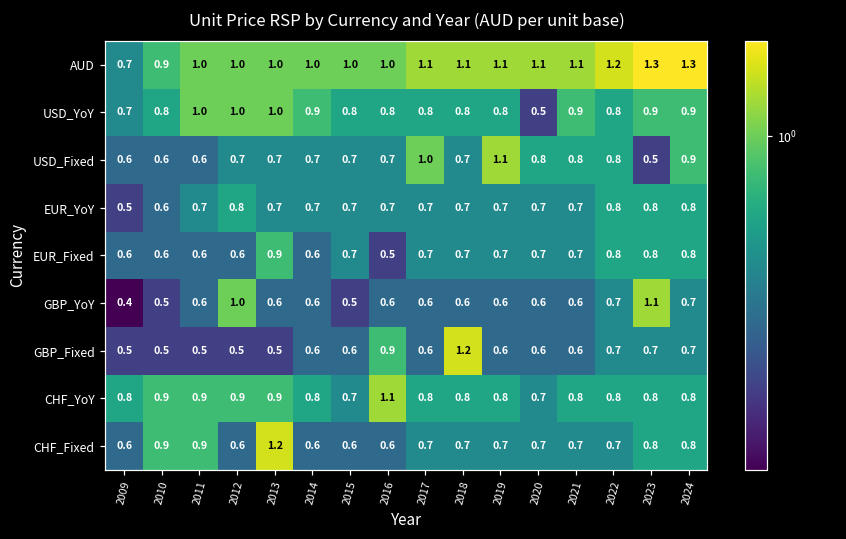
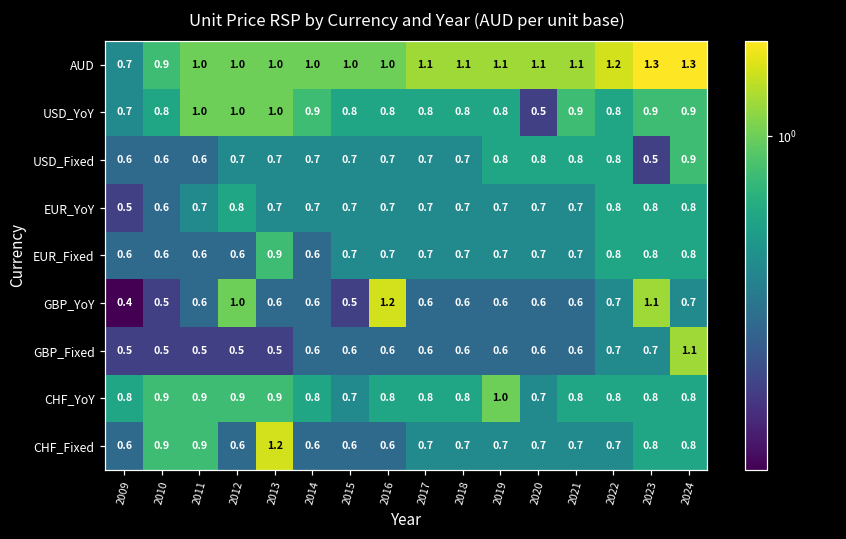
USD_Fixed, 2017: 1.0 -> 0.7
USD_Fixed, 2019: 1.1 -> 0.8
EUR_Fixed, 2016: 0.5 -> 0.7
GBP_YoY, 2016: 0.6 -> 1.2
GBP_Fixed, 2016: 0.9 -> 0.6
GBP_Fixed, 2018: 1.2 -> 0.6
GBP_Fixed, 2024: 0.7 -> 1.1
CHF_YoY, 2016: 1.1 -> 0.8
CHF_YoY, 2019: 0.8 -> 1.0
